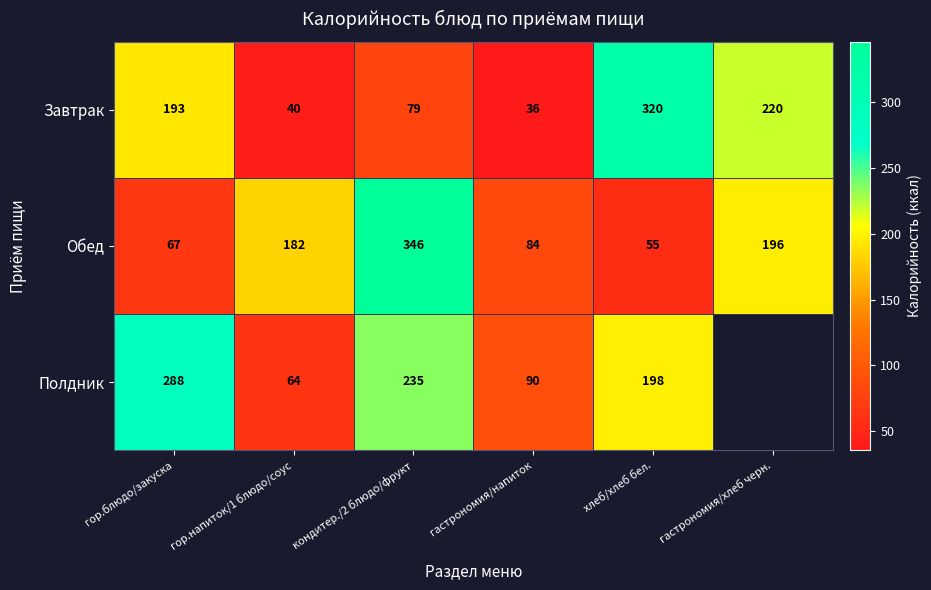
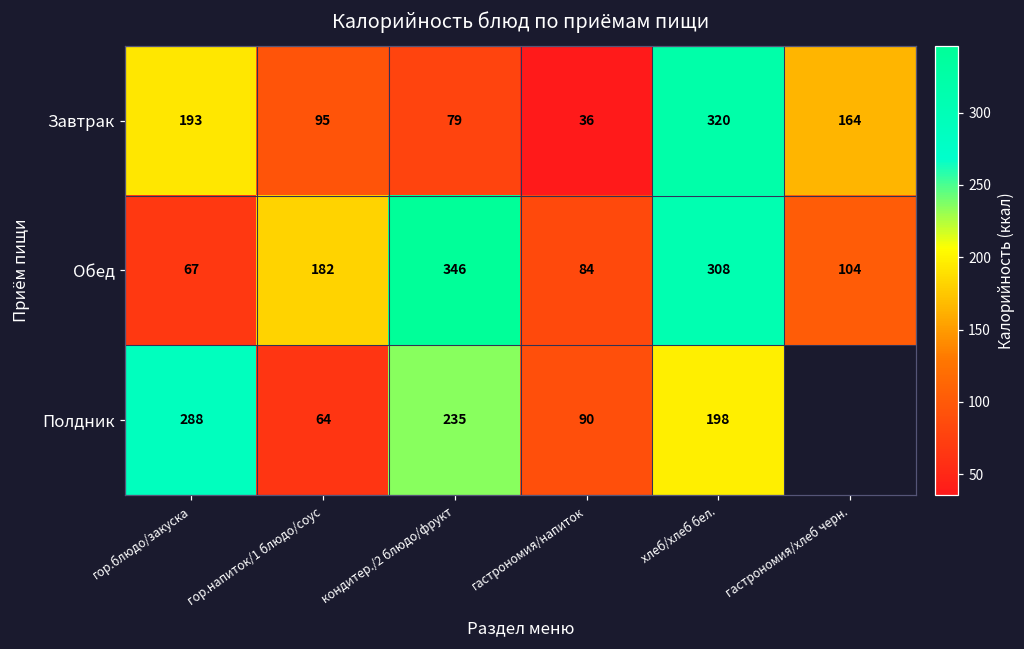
Завтрак, гор.напиток/1 блюдо/соус: 40 -> 95
Завтрак, гастрономия/хлеб черн.: 220 -> 164
Обед, хлеб/хлеб бел.: 55 -> 308
Обед, гастрономия/хлеб черн.: 196 -> 104
